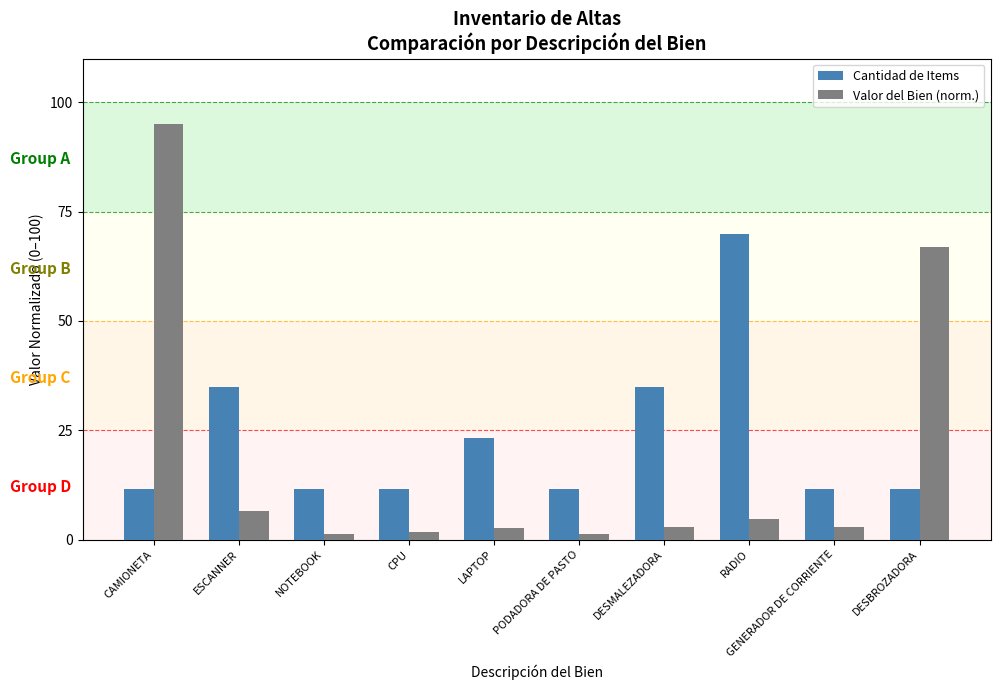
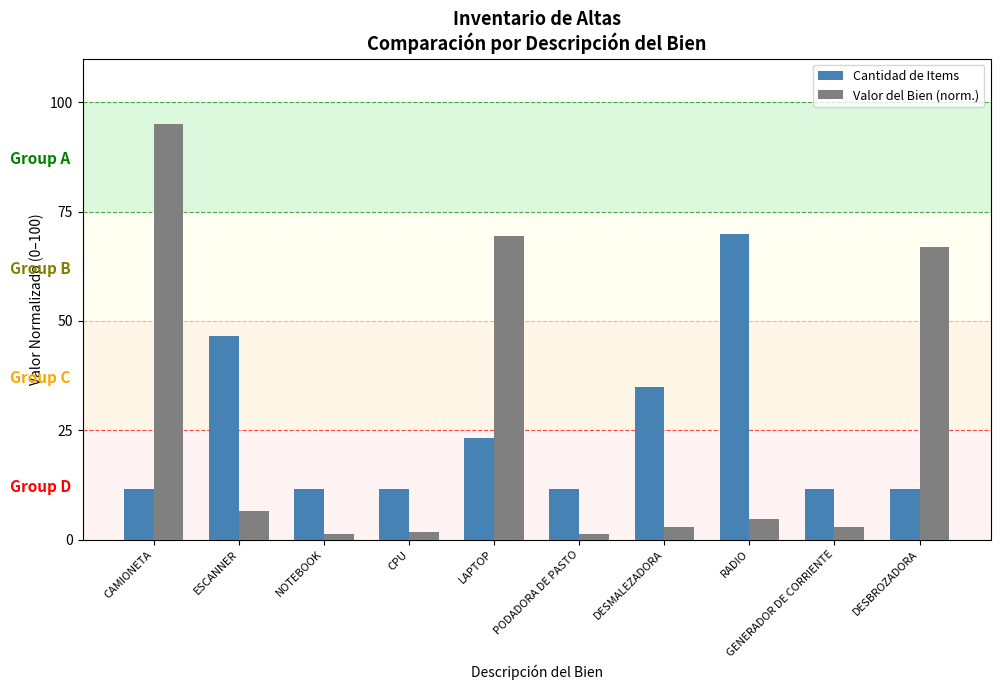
Cantidad de Items, ESCANNER: 35 -> 47
Valor del Bien (norm.), LAPTOP: 3 -> 69
